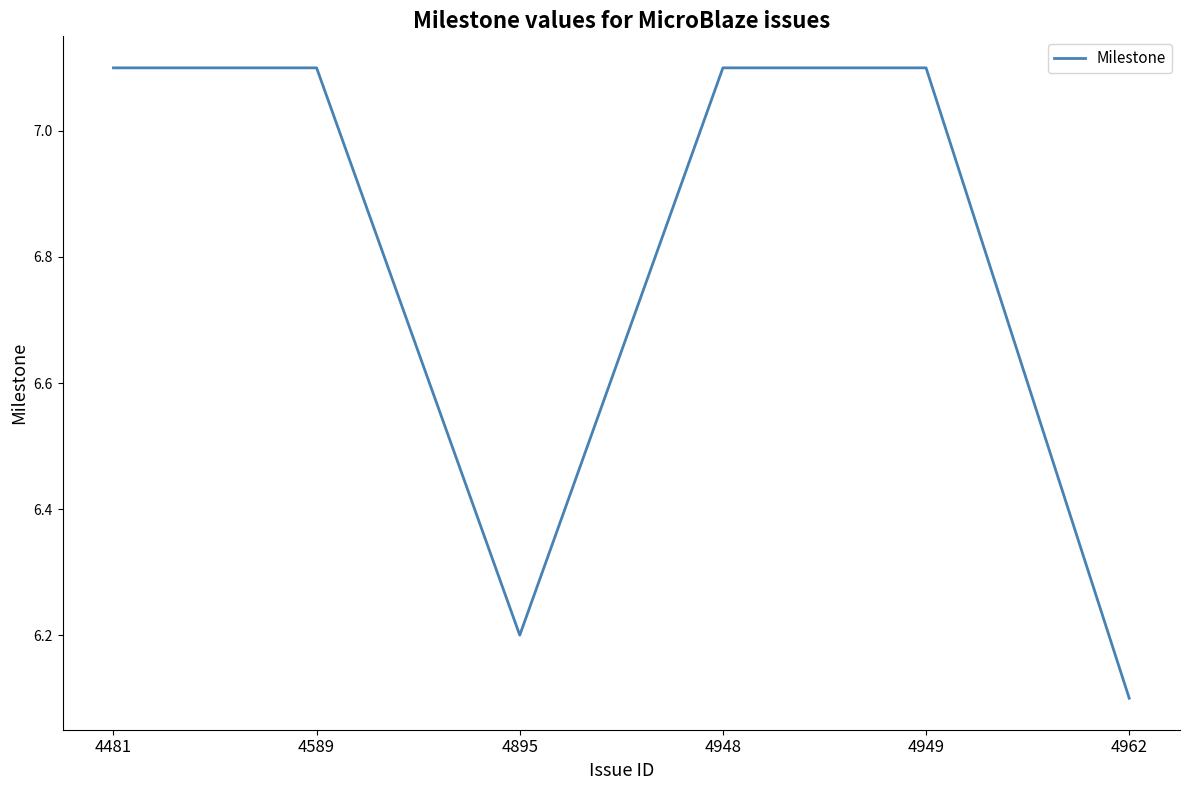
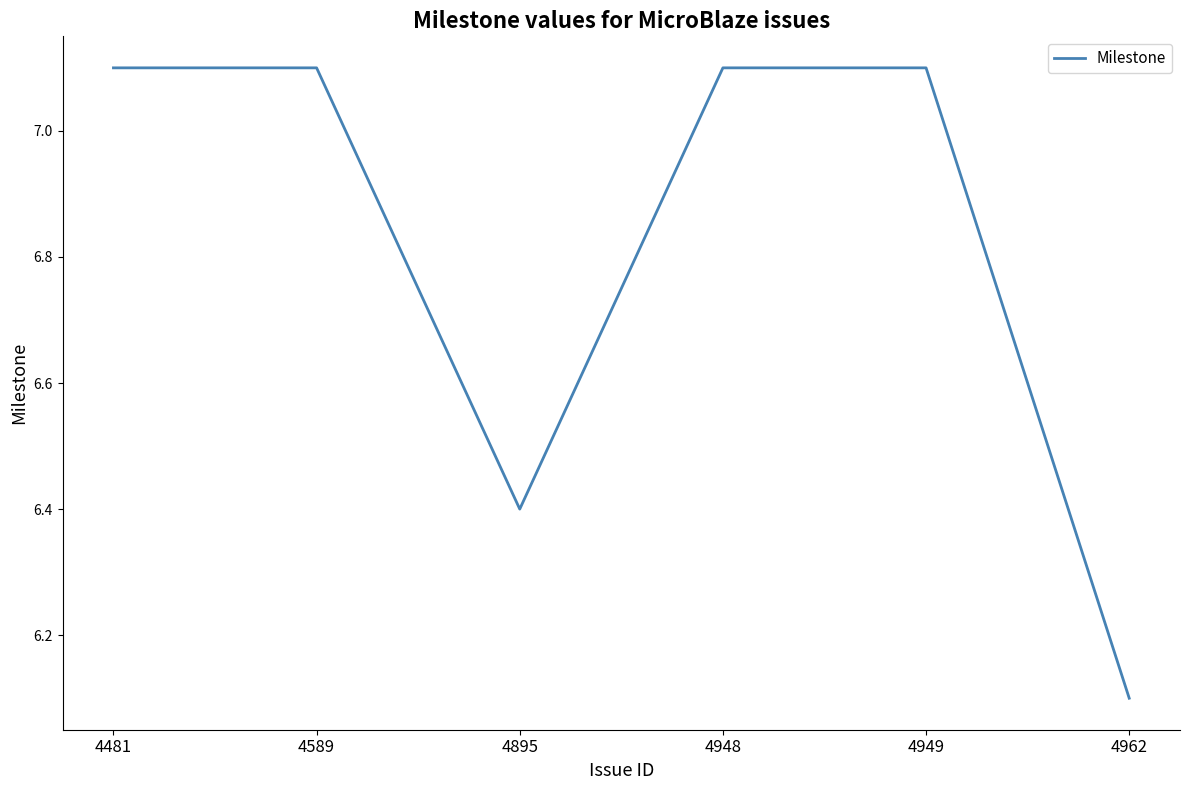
4895: 6.2 -> 6.4
